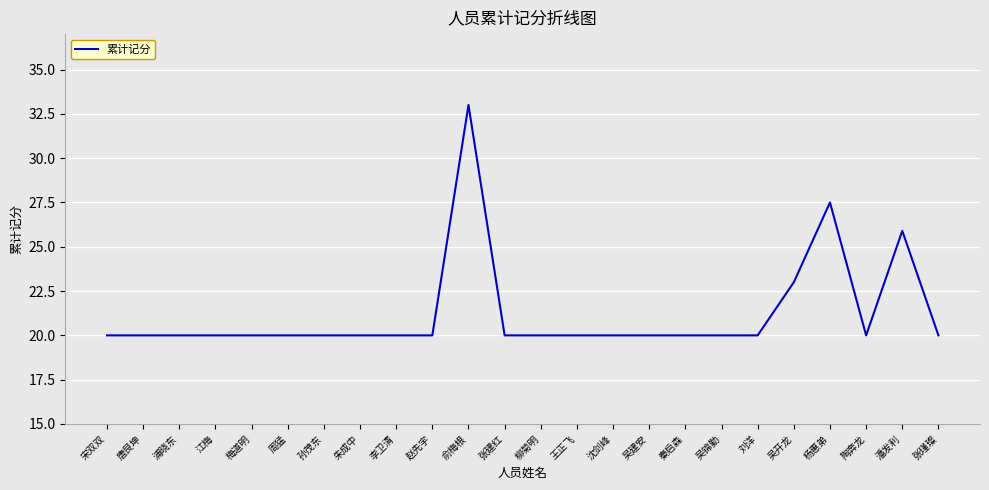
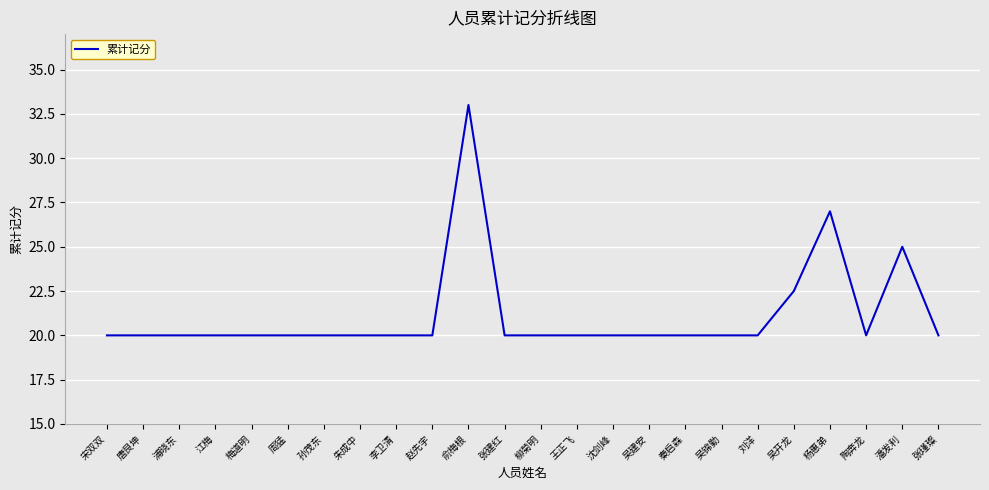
吴开龙: 23.0 -> 22.5
杨惠弟: 27.5 -> 27.0
潘发利: 25.9 -> 25.0
